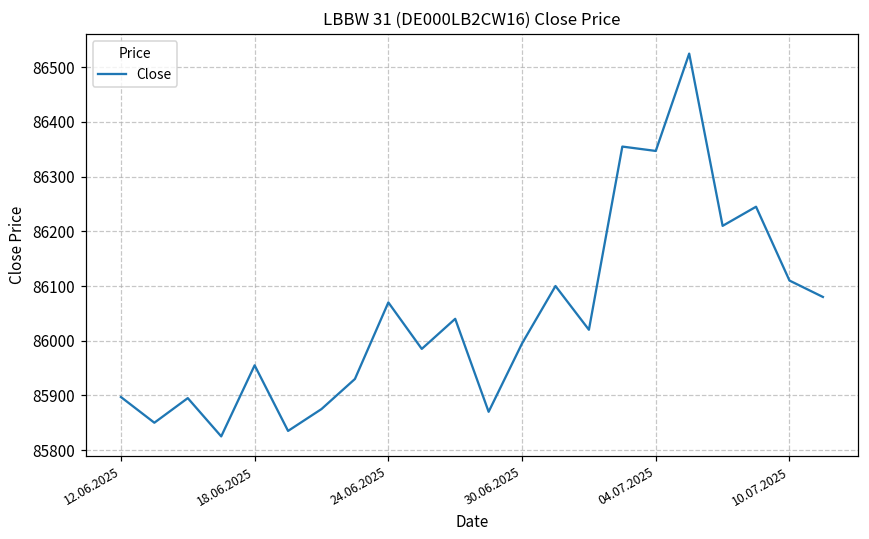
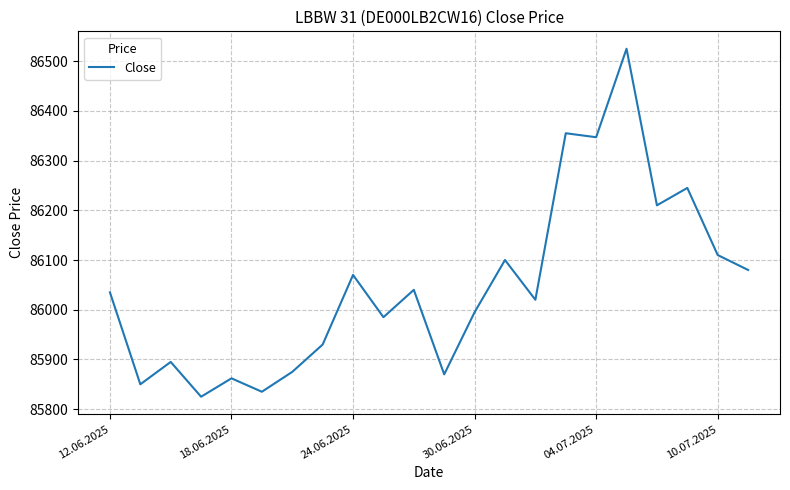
12.06.2025: 85900 -> 86040
18.06.2025: 85960 -> 85860
